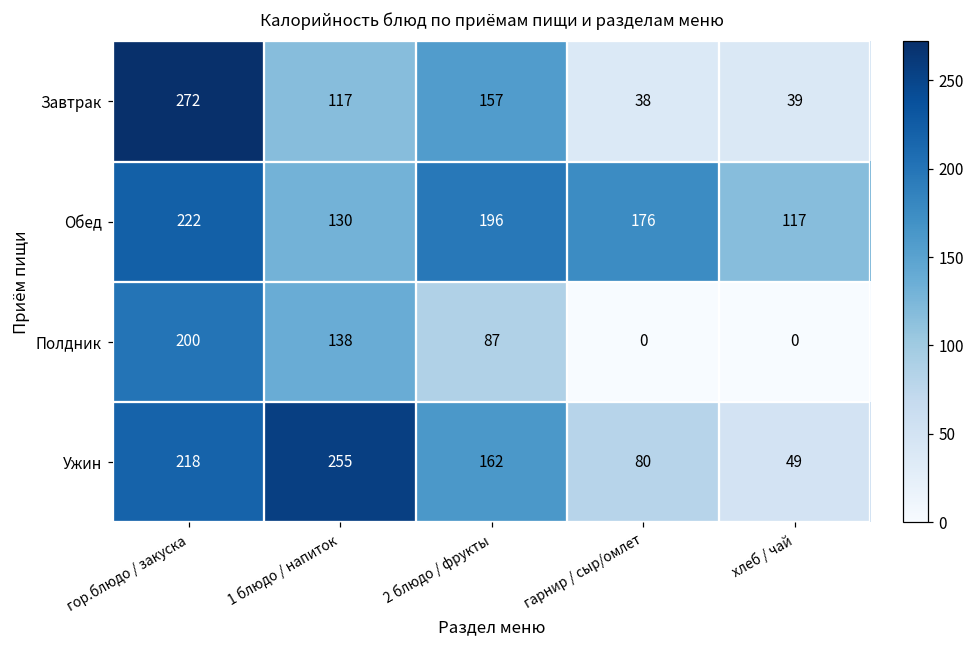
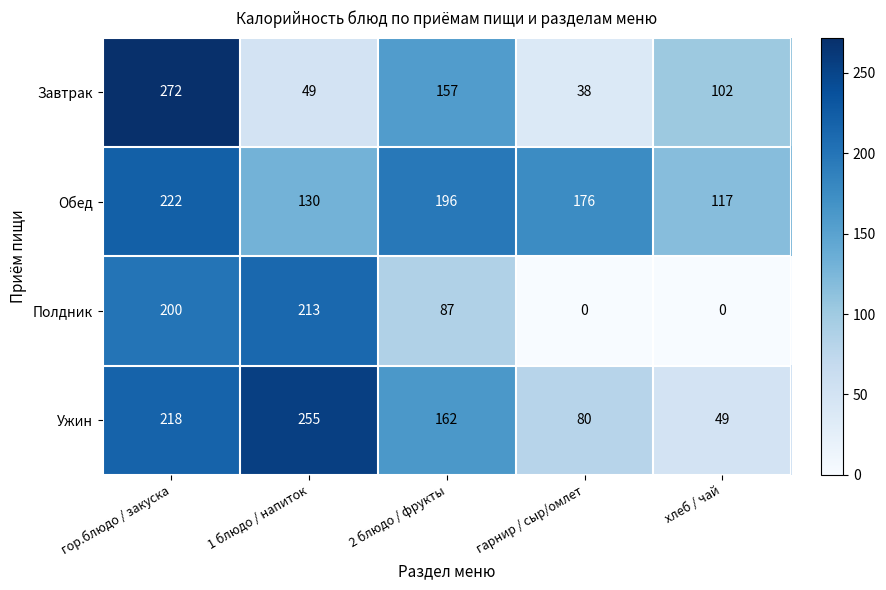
Завтрак, 1 блюдо / напиток: 117 -> 49
Завтрак, хлеб / чай: 39 -> 102
Полдник, 1 блюдо / напиток: 138 -> 213
